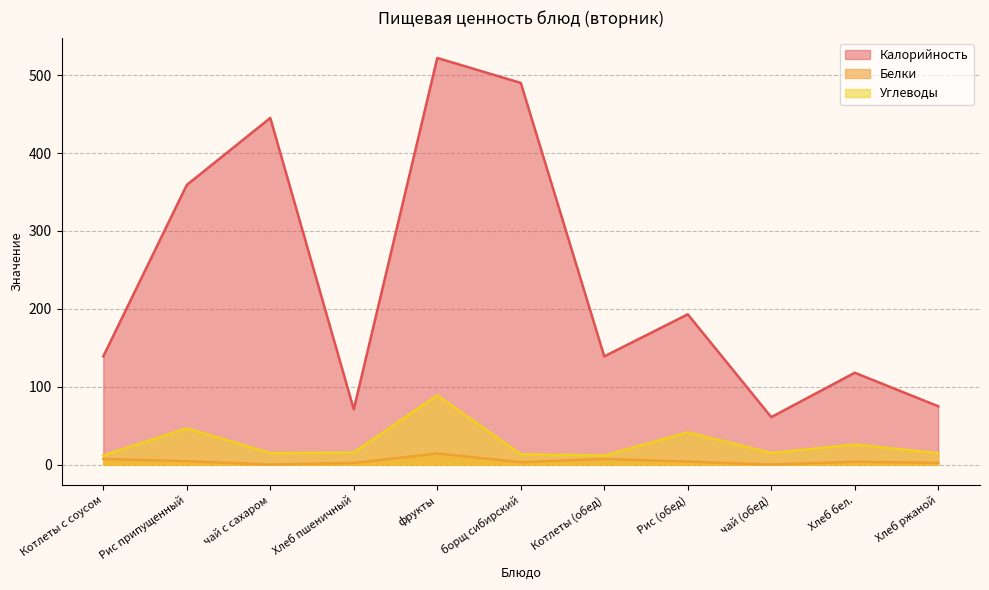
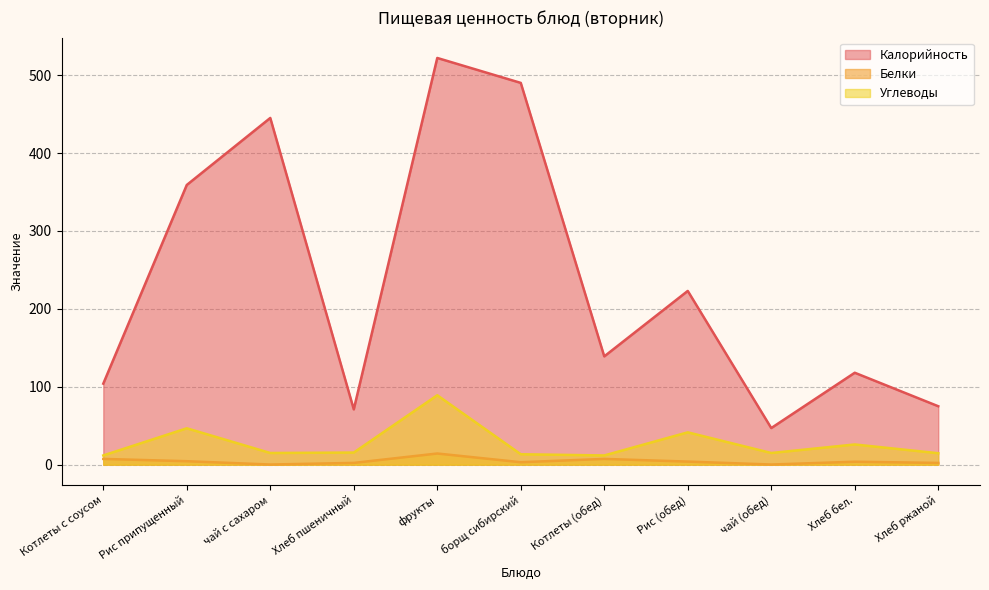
Калорийность, Котлеты с соусом: 140 -> 100
Калорийность, Рис (обед): 190 -> 220
Калорийность, чай (обед): 60 -> 50
